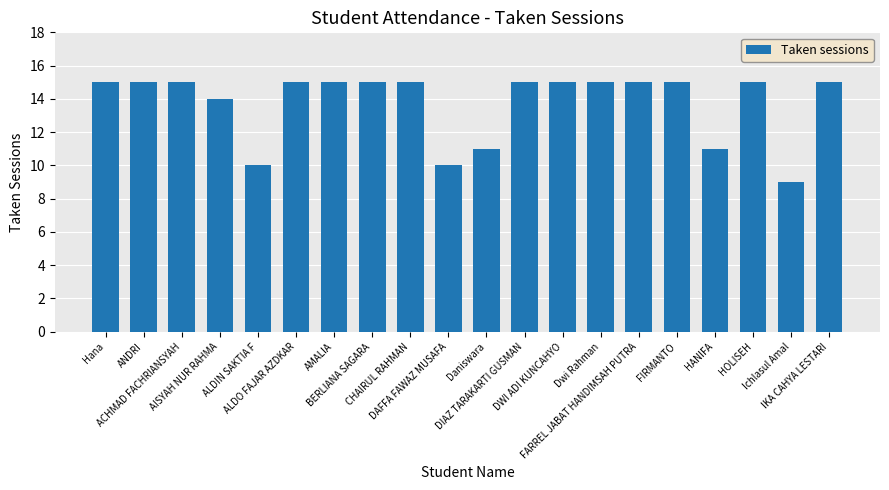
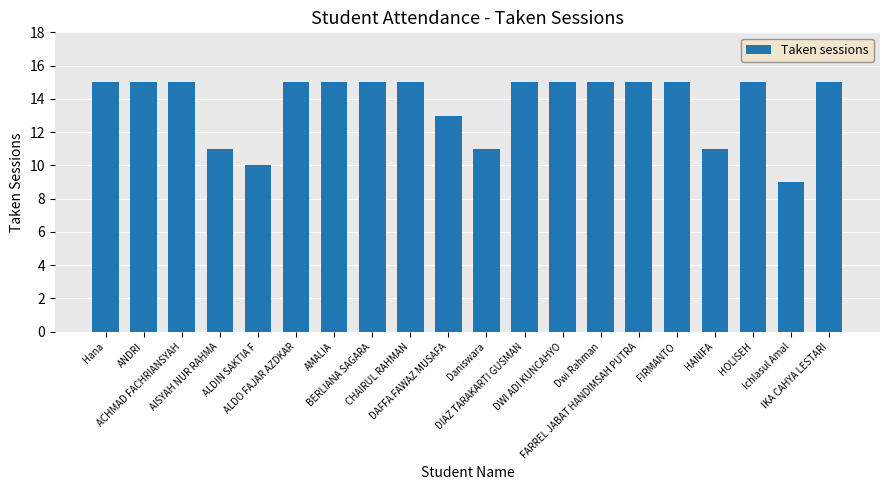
AISYAH NUR RAHMA: 14 -> 11
DAFFA FAWAZ MUSAFA: 10 -> 13
